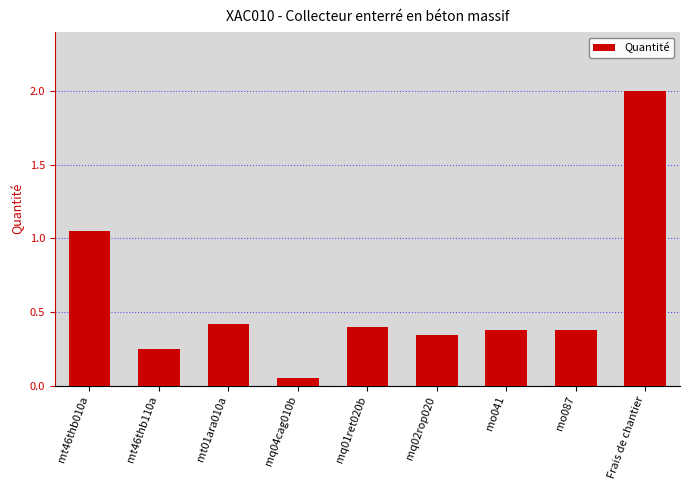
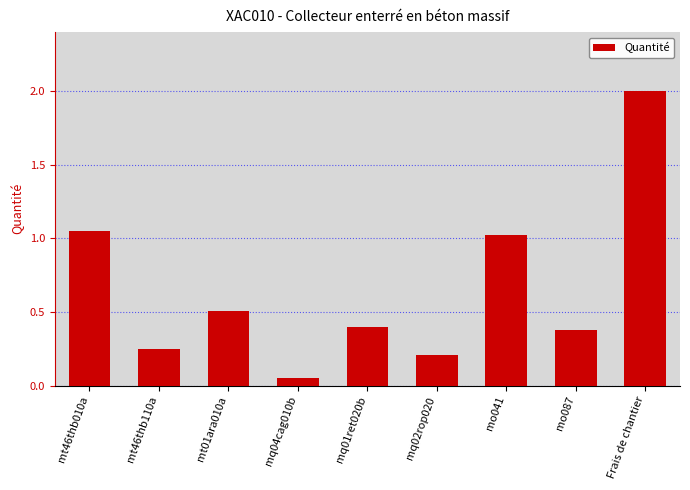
mt01ara010a: 0.42 -> 0.51
mq02rop020: 0.35 -> 0.21
mo041: 0.38 -> 1.02
